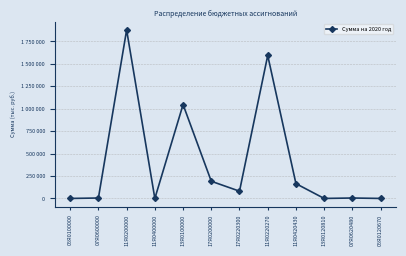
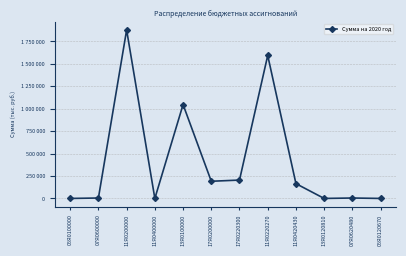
17Я0220300: 100000 -> 200000
